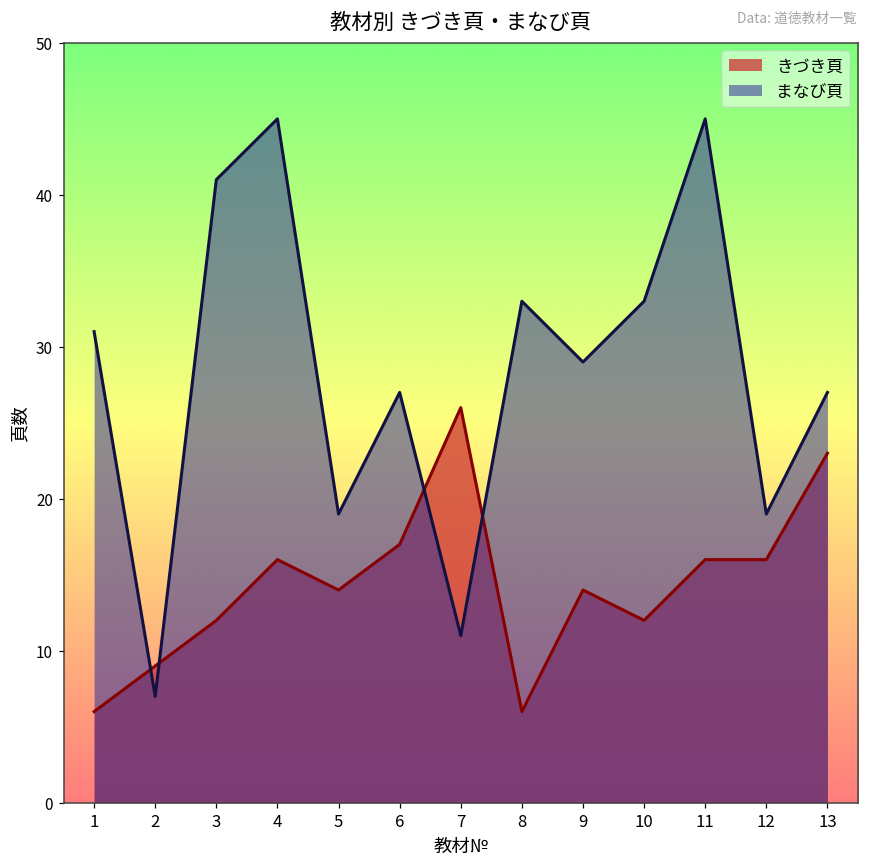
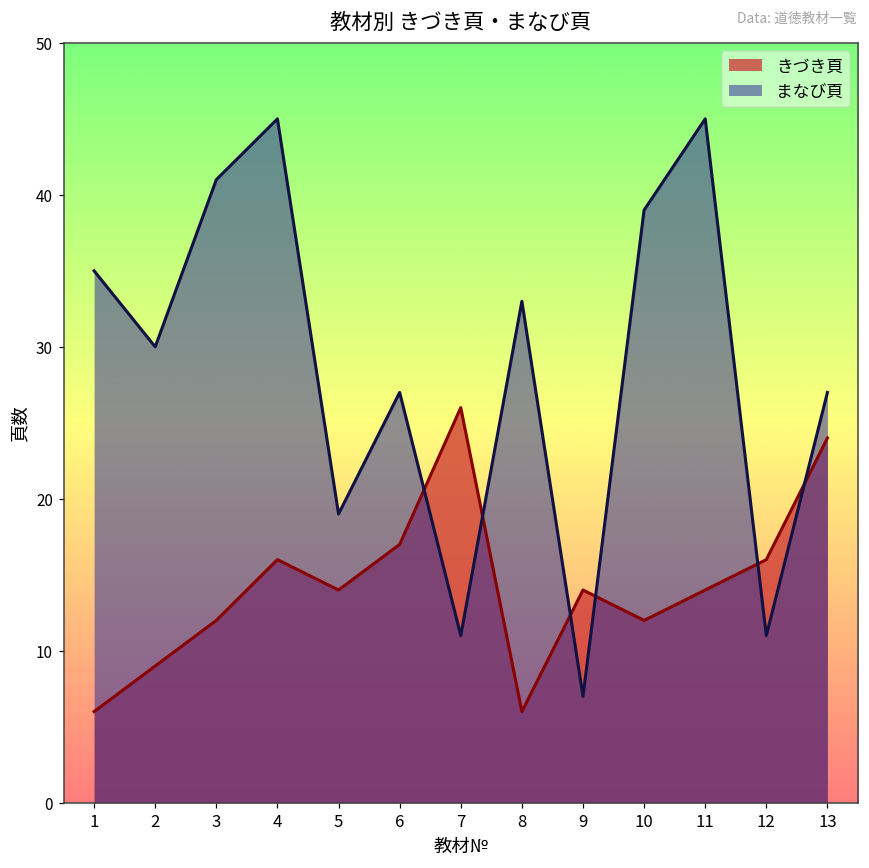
まなび頁, 1: 31 -> 35
まなび頁, 2: 7 -> 30
まなび頁, 9: 29 -> 7
まなび頁, 10: 33 -> 39
きづき頁, 11: 16 -> 14
まなび頁, 12: 19 -> 11
きづき頁, 13: 23 -> 24
